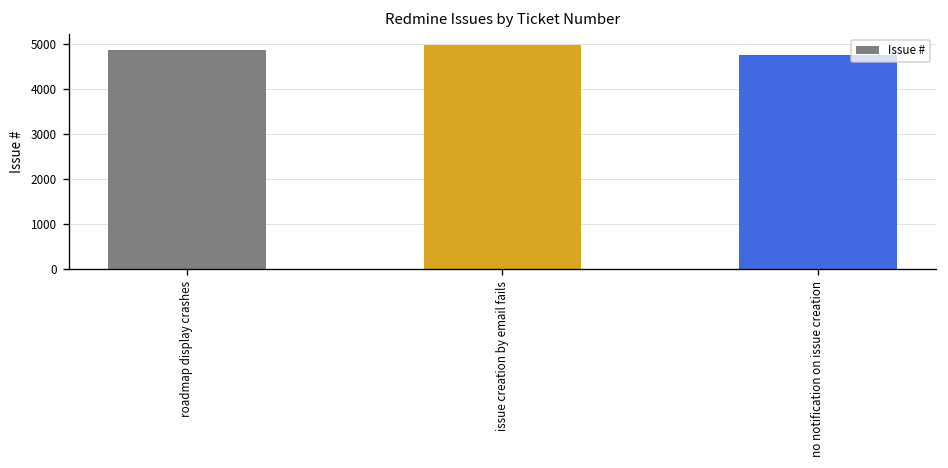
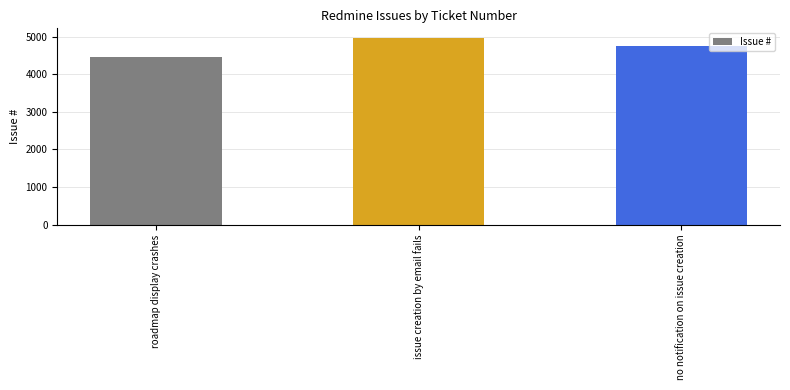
roadmap display crashes: 4900 -> 4500
